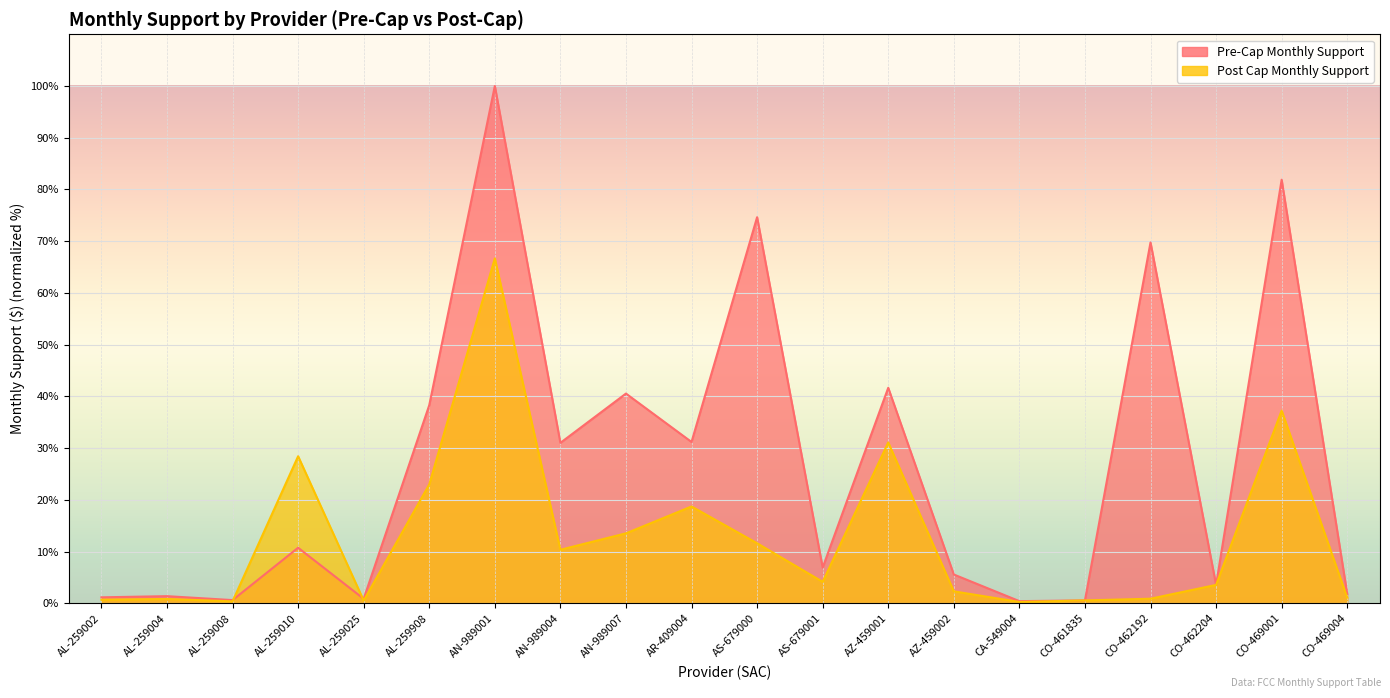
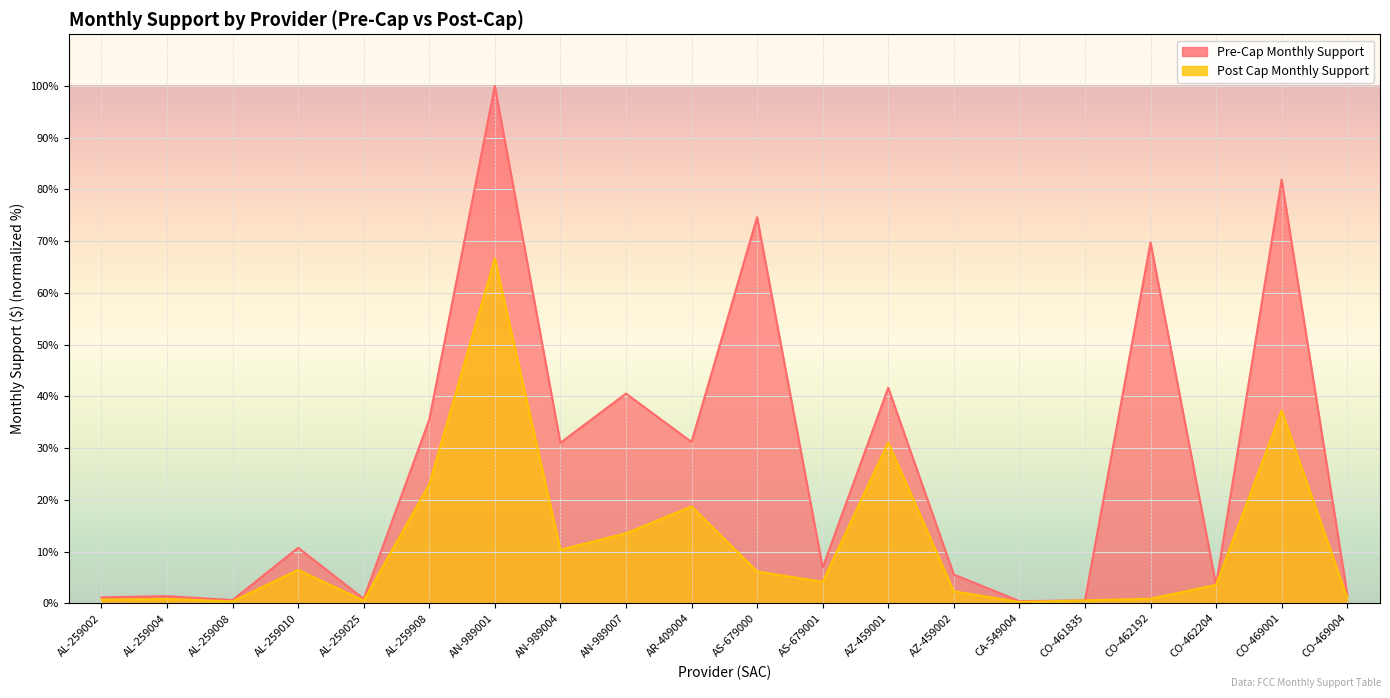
Post Cap Monthly Support, AL-259010: 28% -> 6%
Pre-Cap Monthly Support, AL-259908: 38% -> 36%
Post Cap Monthly Support, AS-679000: 12% -> 6%
